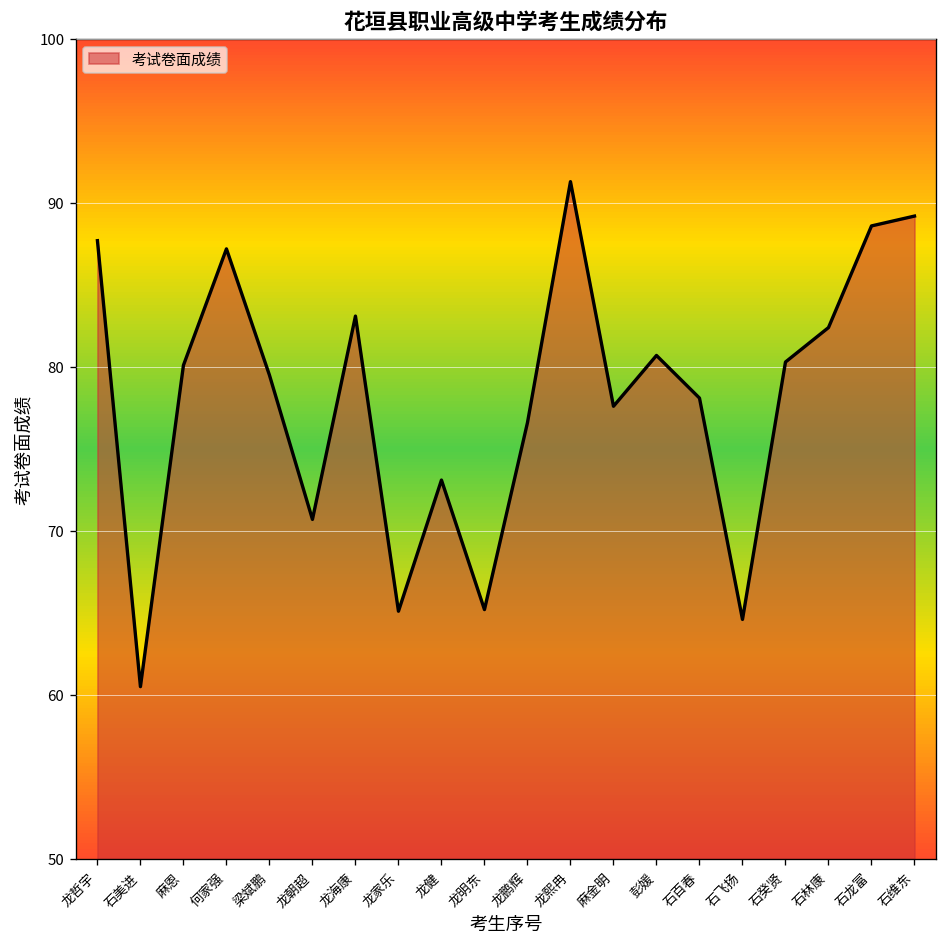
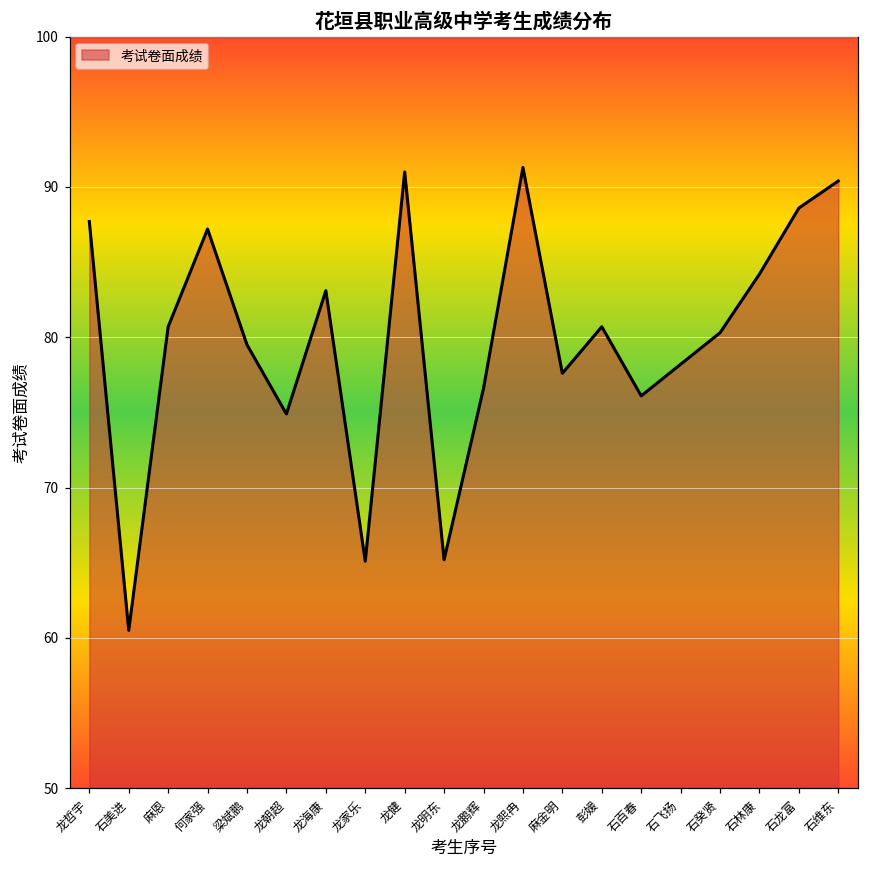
麻恩: 80.1 -> 80.7
龙朝超: 70.7 -> 74.9
龙健: 73.1 -> 91.0
石百春: 78.1 -> 76.1
石飞扬: 64.6 -> 78.2
石林康: 82.4 -> 84.2
石维东: 89.2 -> 90.4
